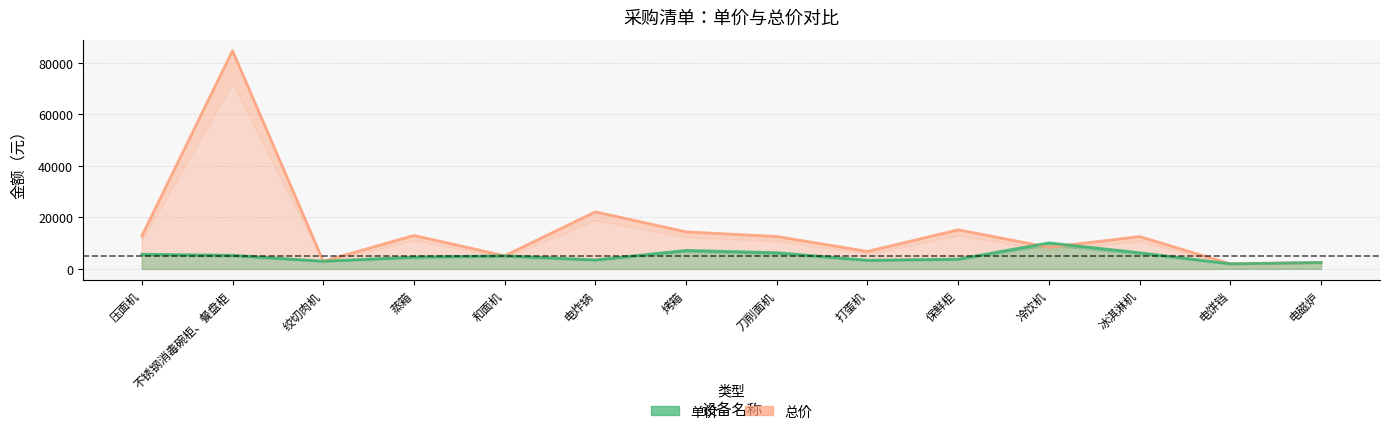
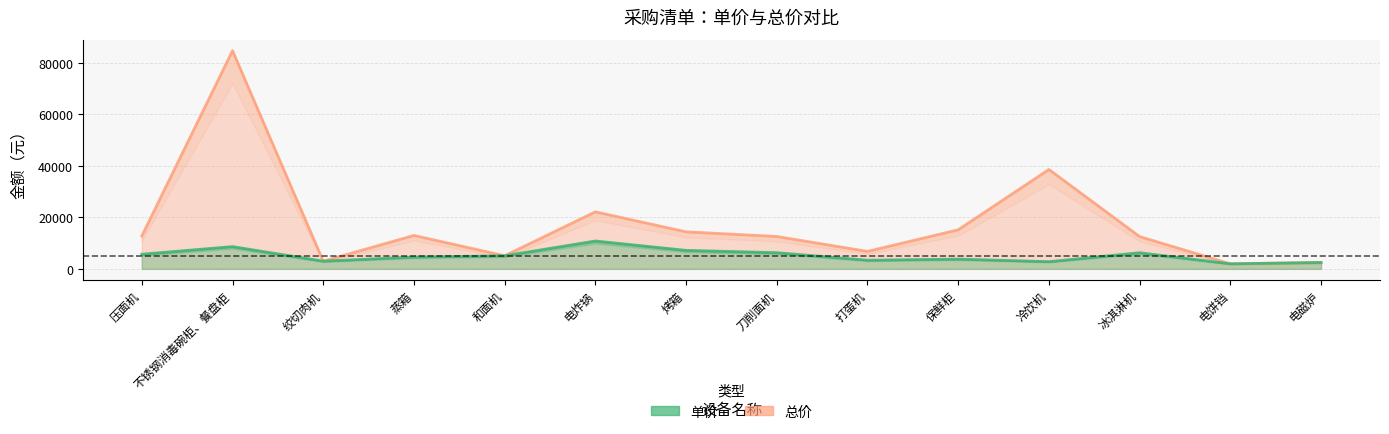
单价, 不锈钢消毒碗柜、餐盘柜: 5000 -> 9000
单价, 电炸锅: 4000 -> 11000
总价, 冷饮机: 8000 -> 39000
单价, 冷饮机: 10000 -> 3000
